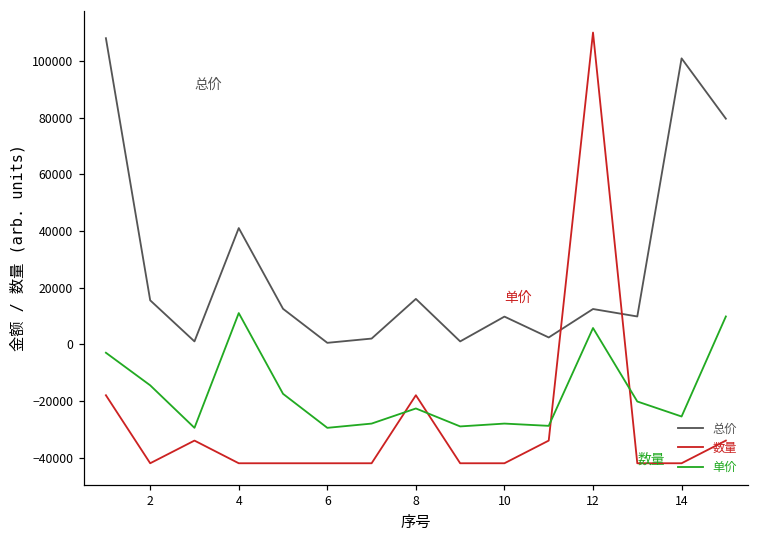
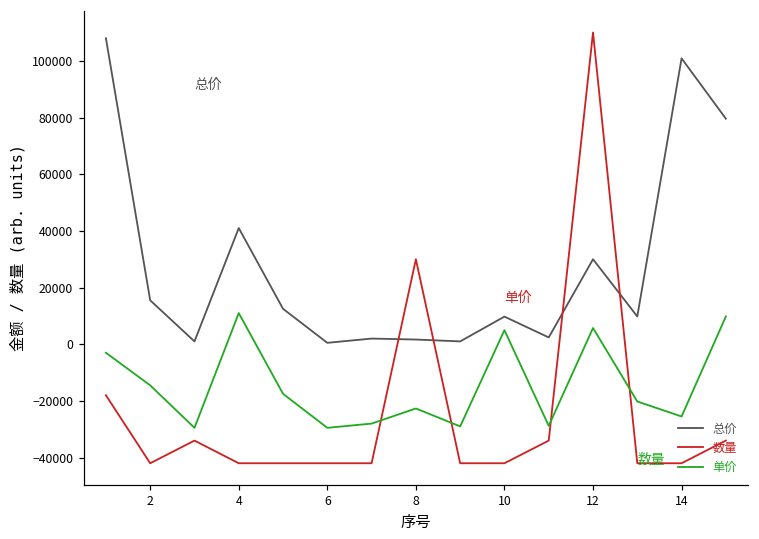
总价, 8: 16000 -> 2000
数量, 8: -18000 -> 30000
单价, 10: -28000 -> 5000
总价, 12: 12000 -> 30000
